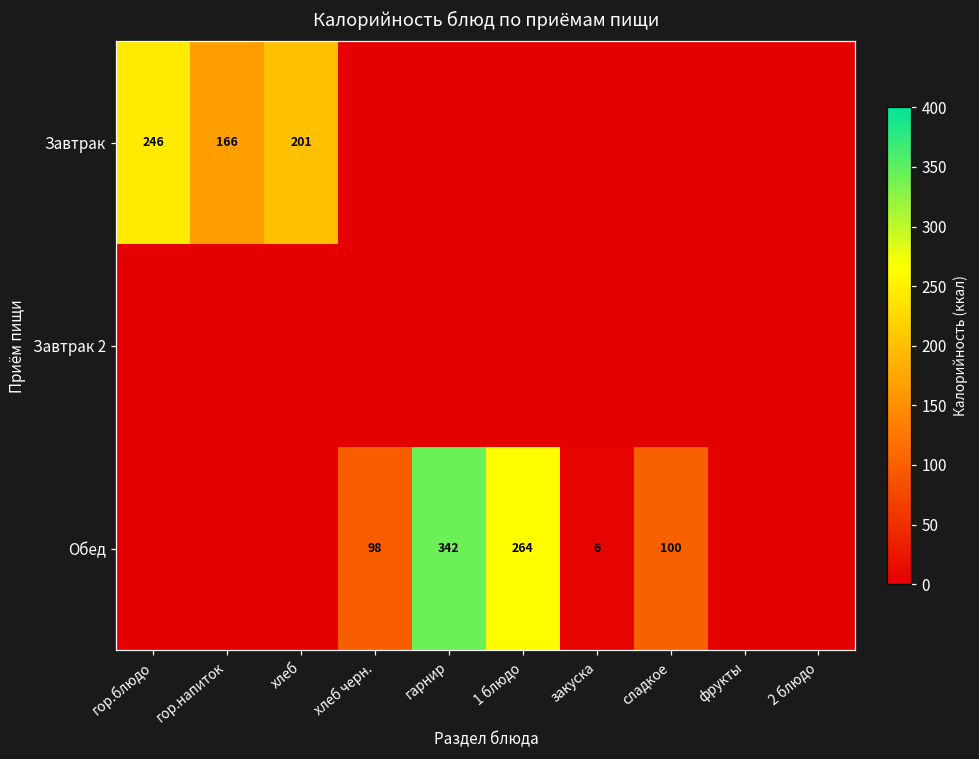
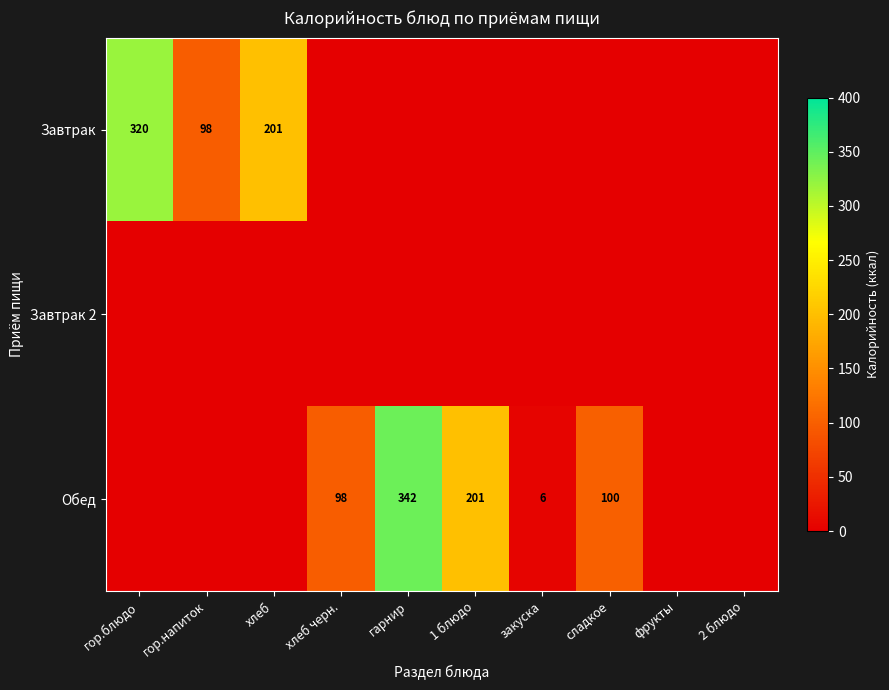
Завтрак, гор.блюдо: 246 -> 320
Завтрак, гор.напиток: 166 -> 98
Обед, 1 блюдо: 264 -> 201
